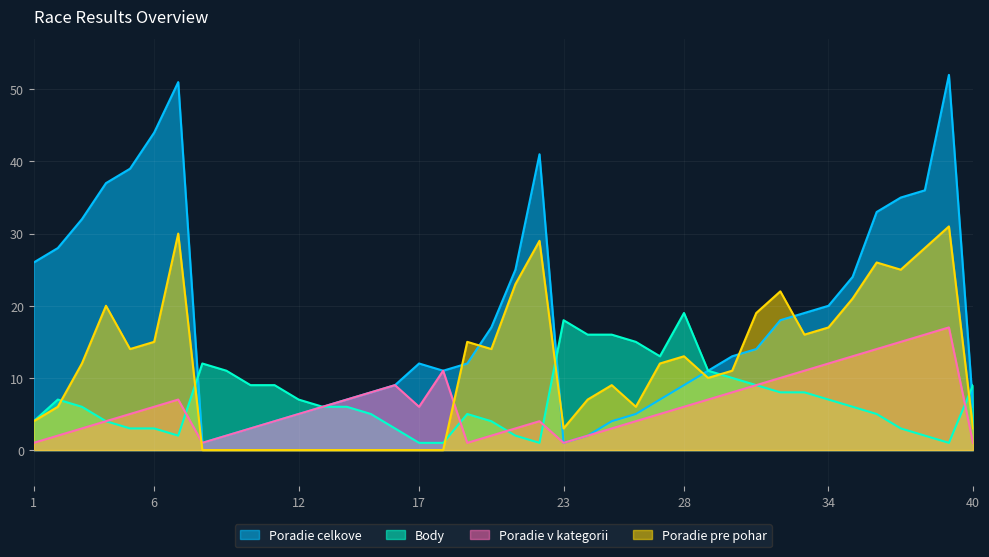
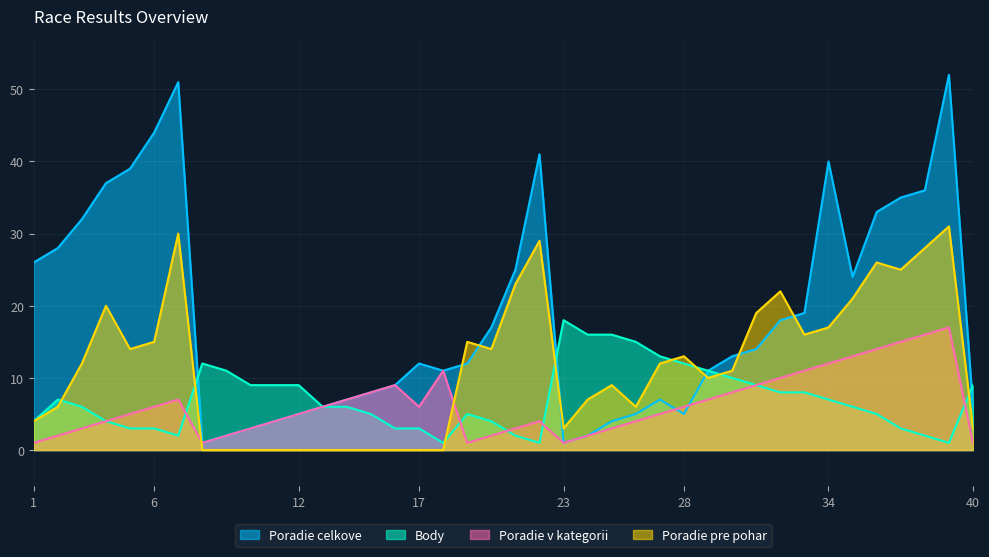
Body, 12: 7 -> 9
Body, 17: 1 -> 3
Poradie celkove, 28: 9 -> 5
Body, 28: 19 -> 12
Poradie celkove, 34: 20 -> 40
